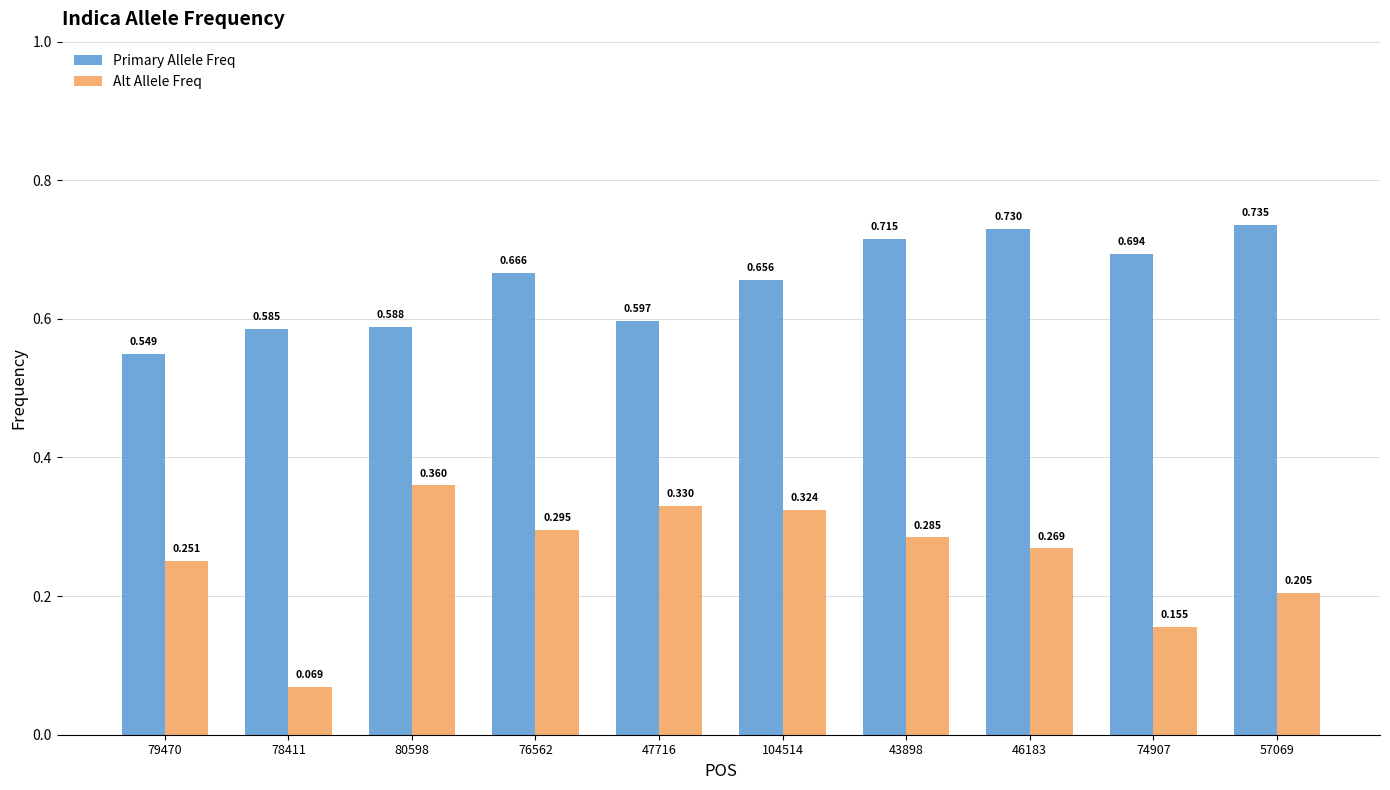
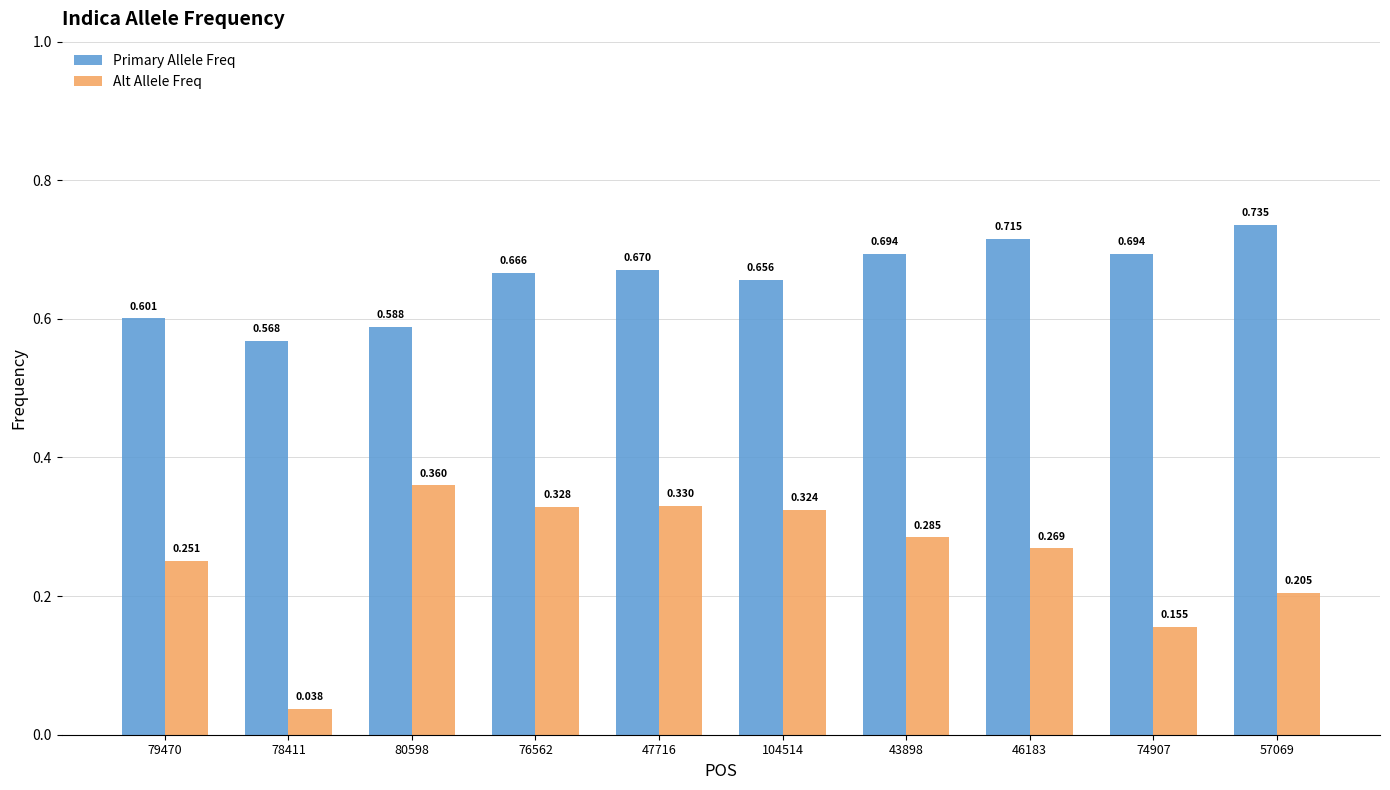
Primary Allele Freq, 79470: 0.549 -> 0.601
Primary Allele Freq, 78411: 0.585 -> 0.568
Alt Allele Freq, 78411: 0.069 -> 0.038
Alt Allele Freq, 76562: 0.295 -> 0.328
Primary Allele Freq, 47716: 0.597 -> 0.670
Primary Allele Freq, 43898: 0.715 -> 0.694
Primary Allele Freq, 46183: 0.730 -> 0.715
